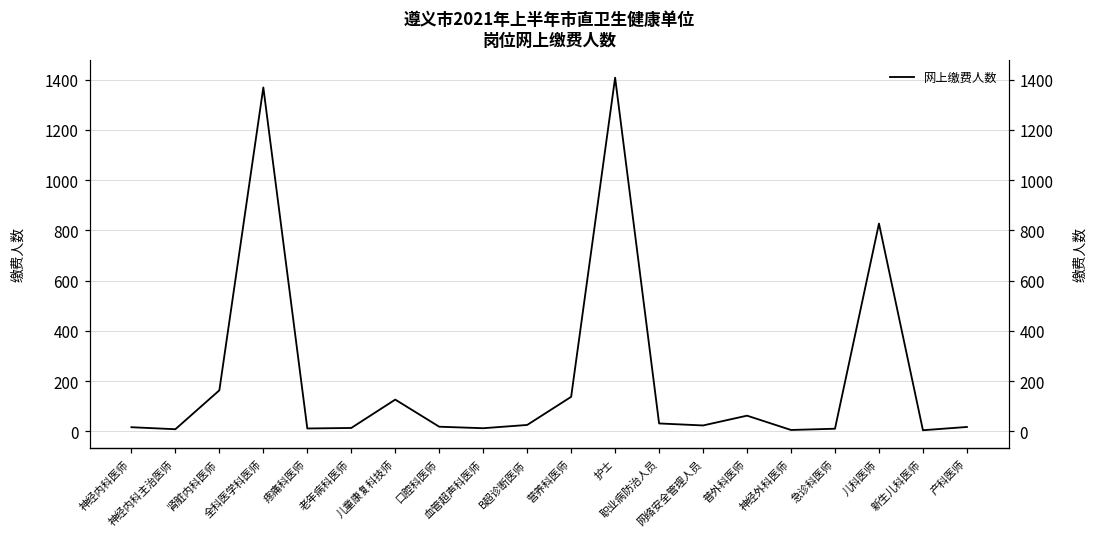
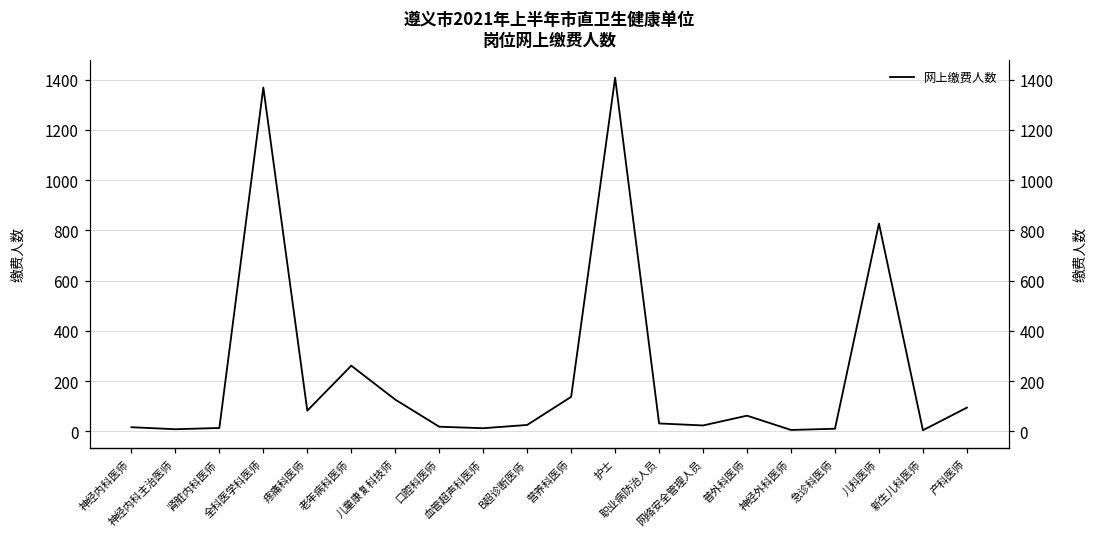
肾脏内科医师: 160 -> 10
疼痛科医师: 10 -> 80
老年病科医师: 10 -> 260
产科医师: 20 -> 90
